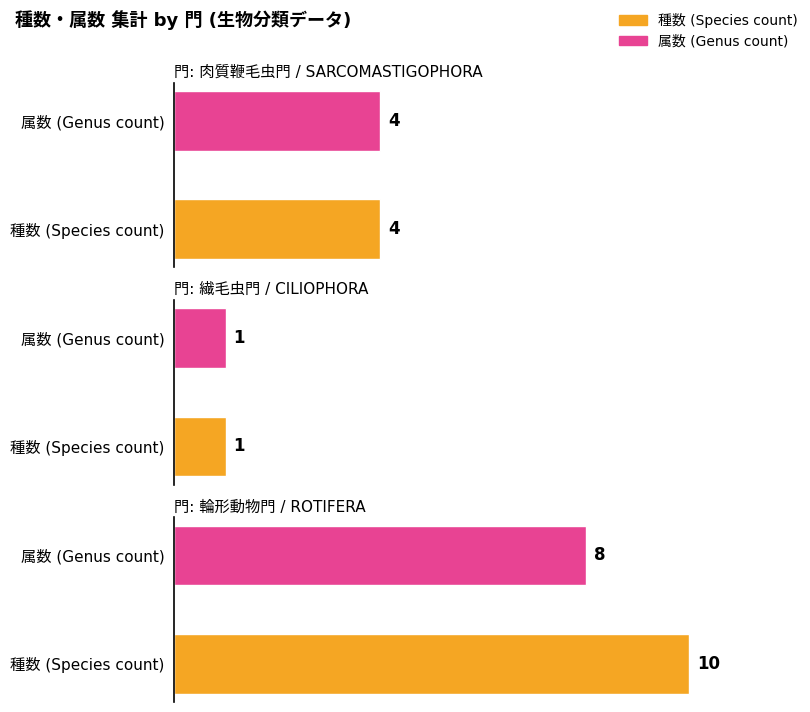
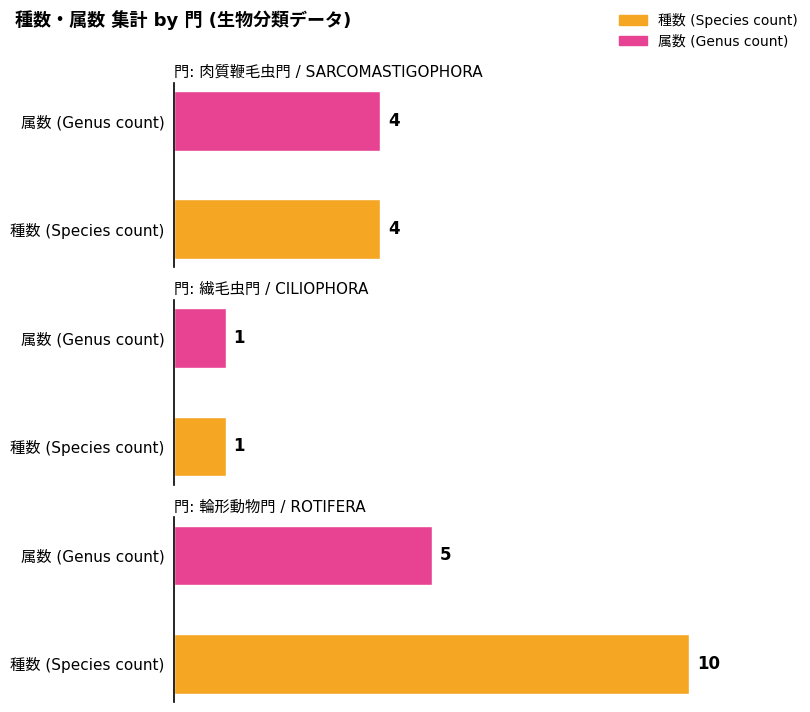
門: 輪形動物門 / ROTIFERA, 属数 (Genus count): 8 -> 5
